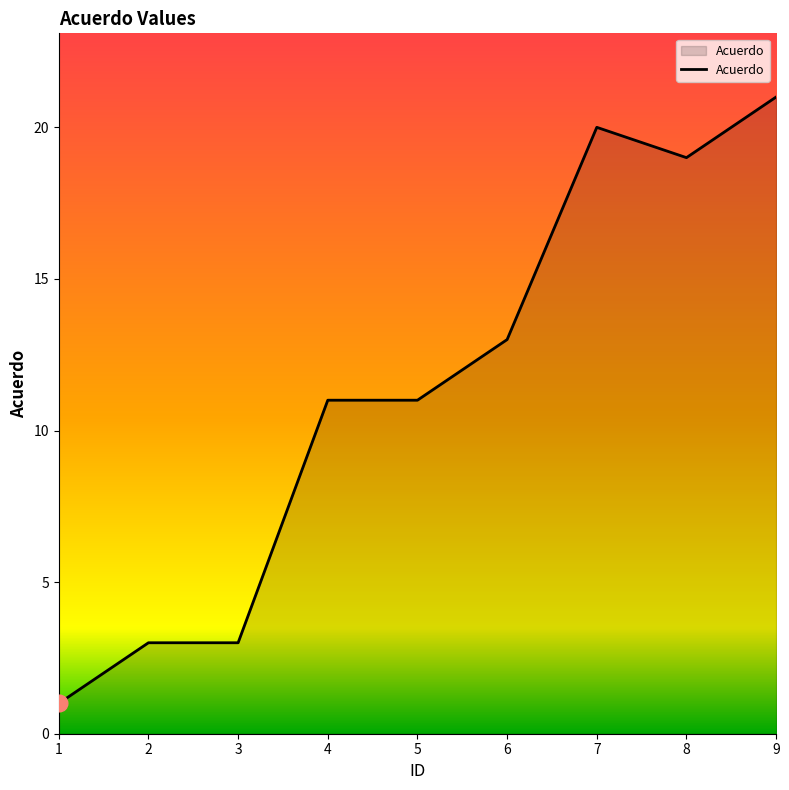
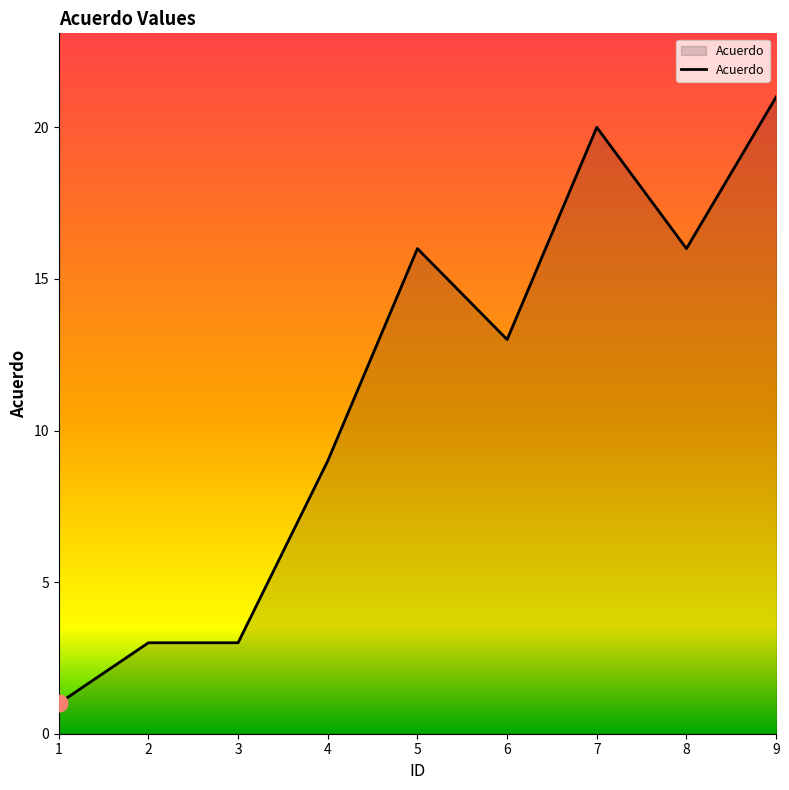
Acuerdo, 4: 11 -> 9
Acuerdo, 5: 11 -> 16
Acuerdo, 8: 19 -> 16
